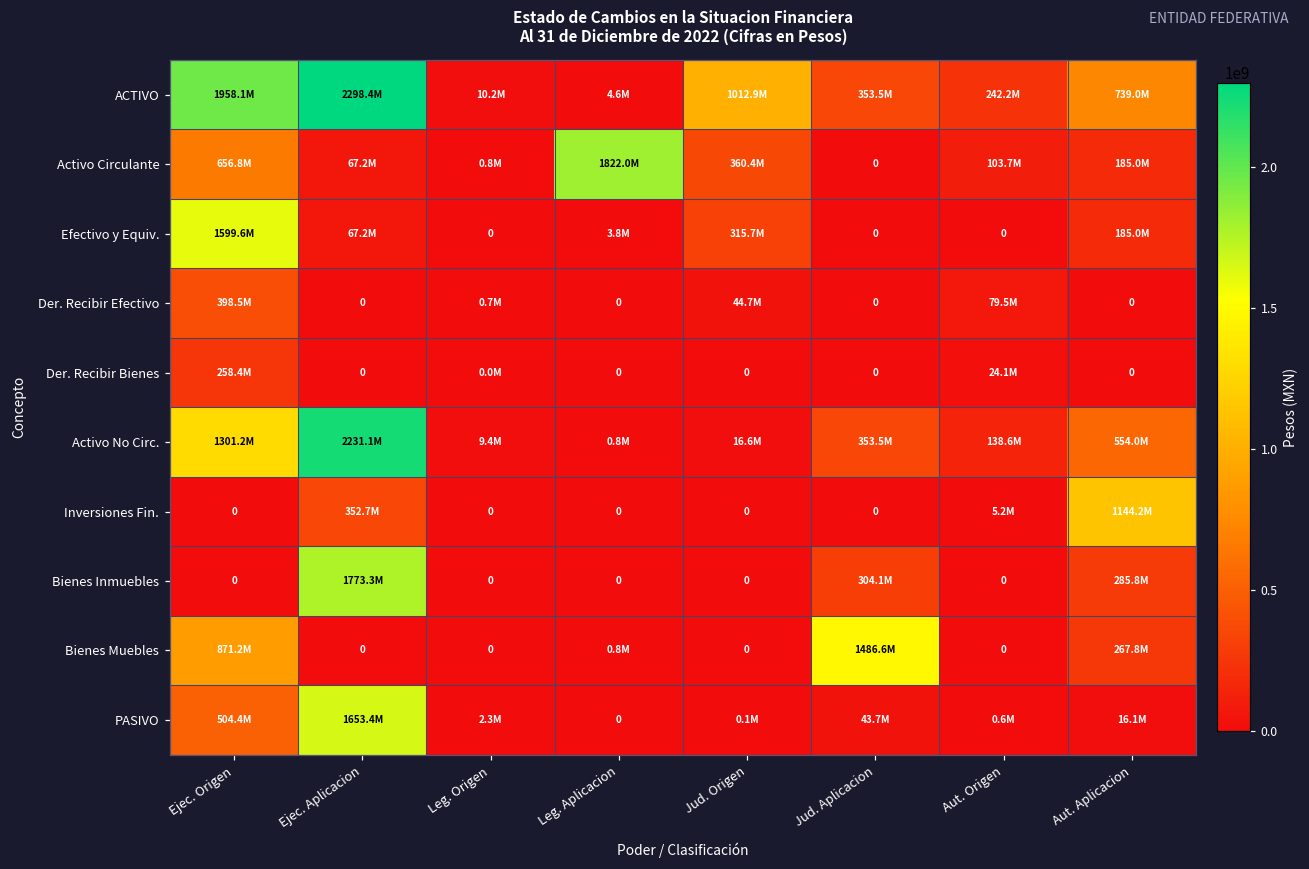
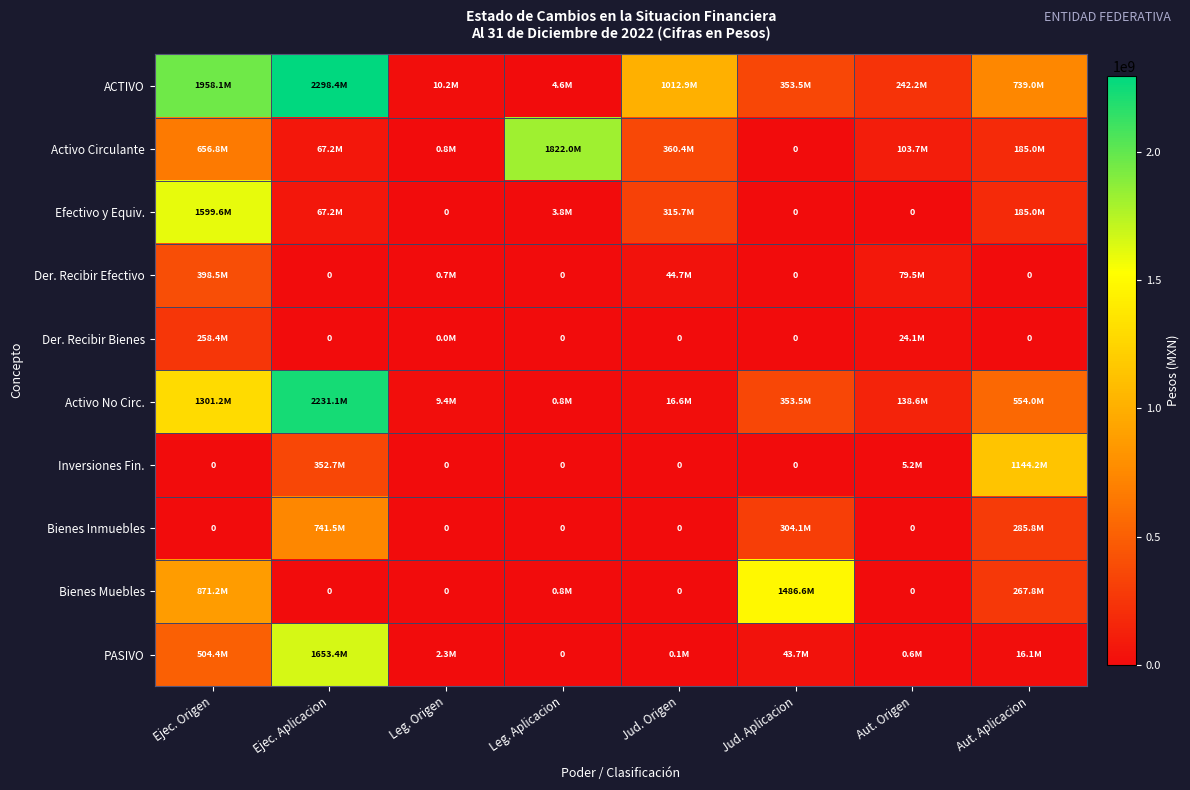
Bienes Inmuebles, Ejec. Aplicacion: 1773.3M -> 741.5M
